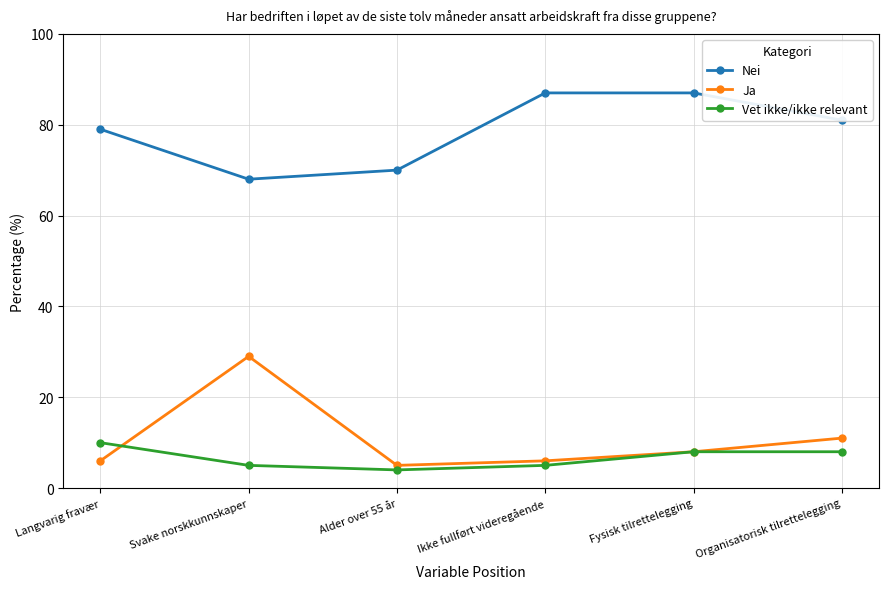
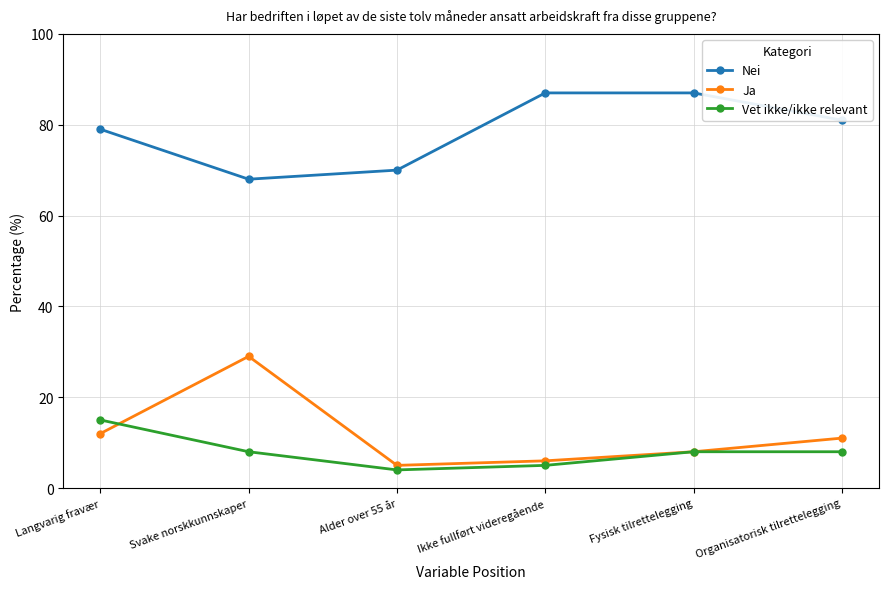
Ja, Langvarig fravær: 6 -> 12
Vet ikke/ikke relevant, Langvarig fravær: 10 -> 15
Vet ikke/ikke relevant, Svake norskkunnskaper: 5 -> 8
